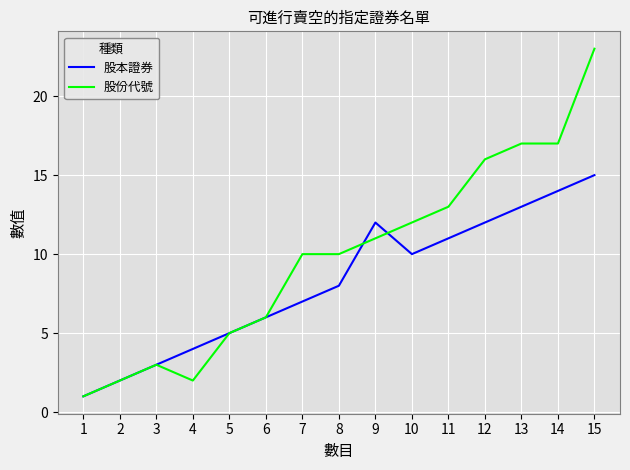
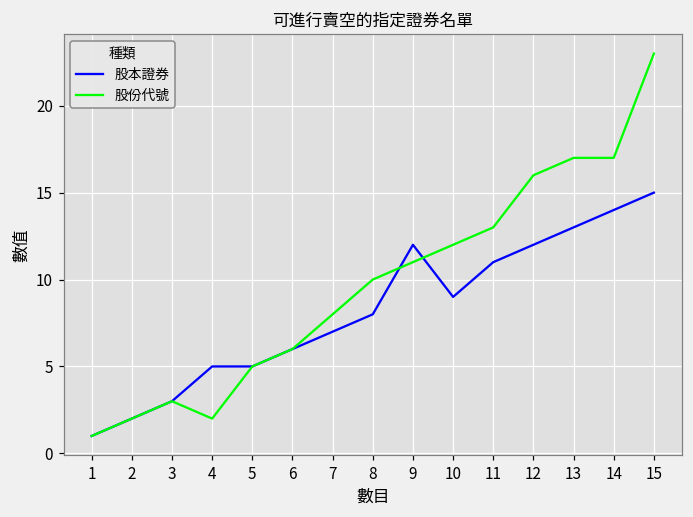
股本證券, 4: 4 -> 5
股份代號, 7: 10 -> 8
股本證券, 10: 10 -> 9
